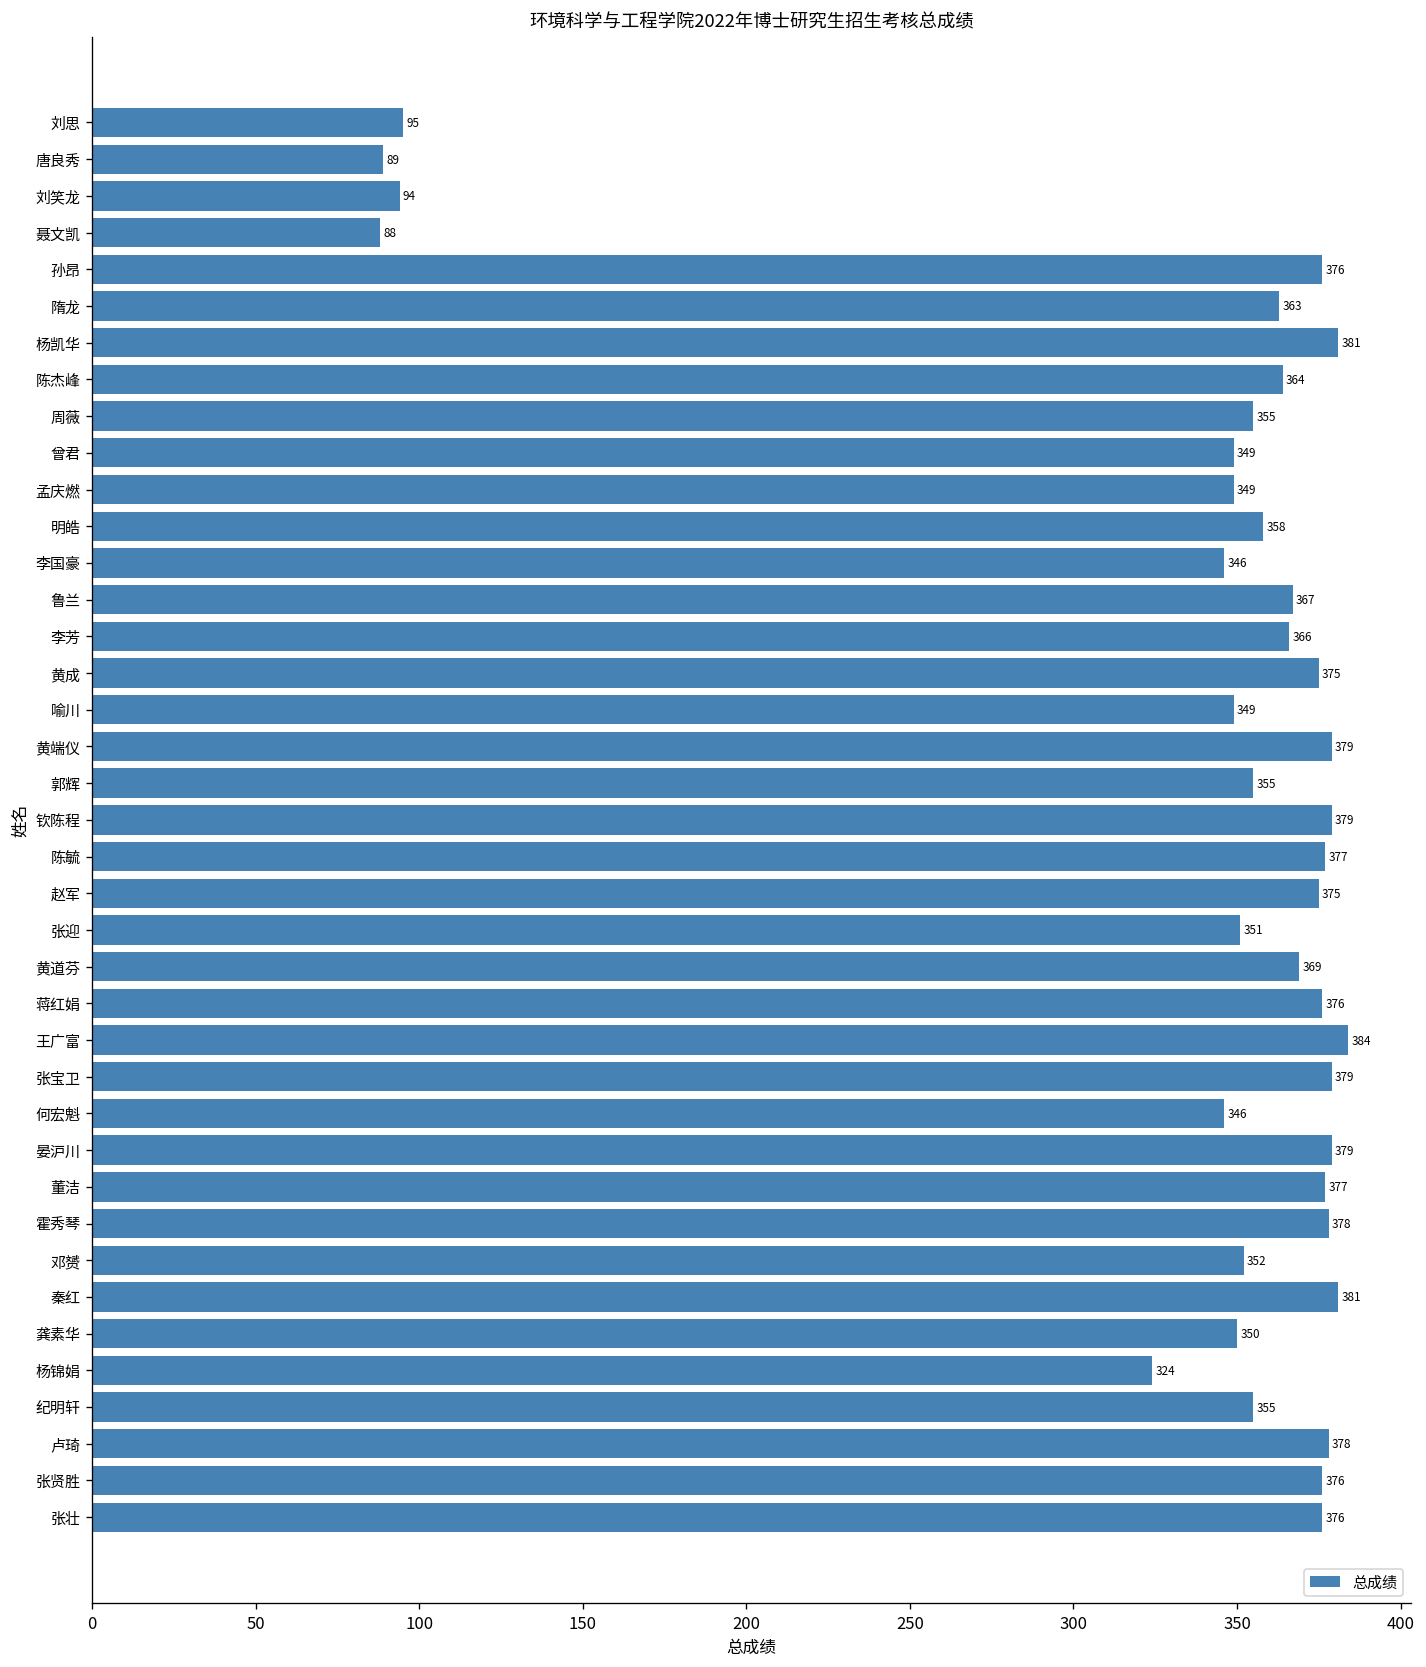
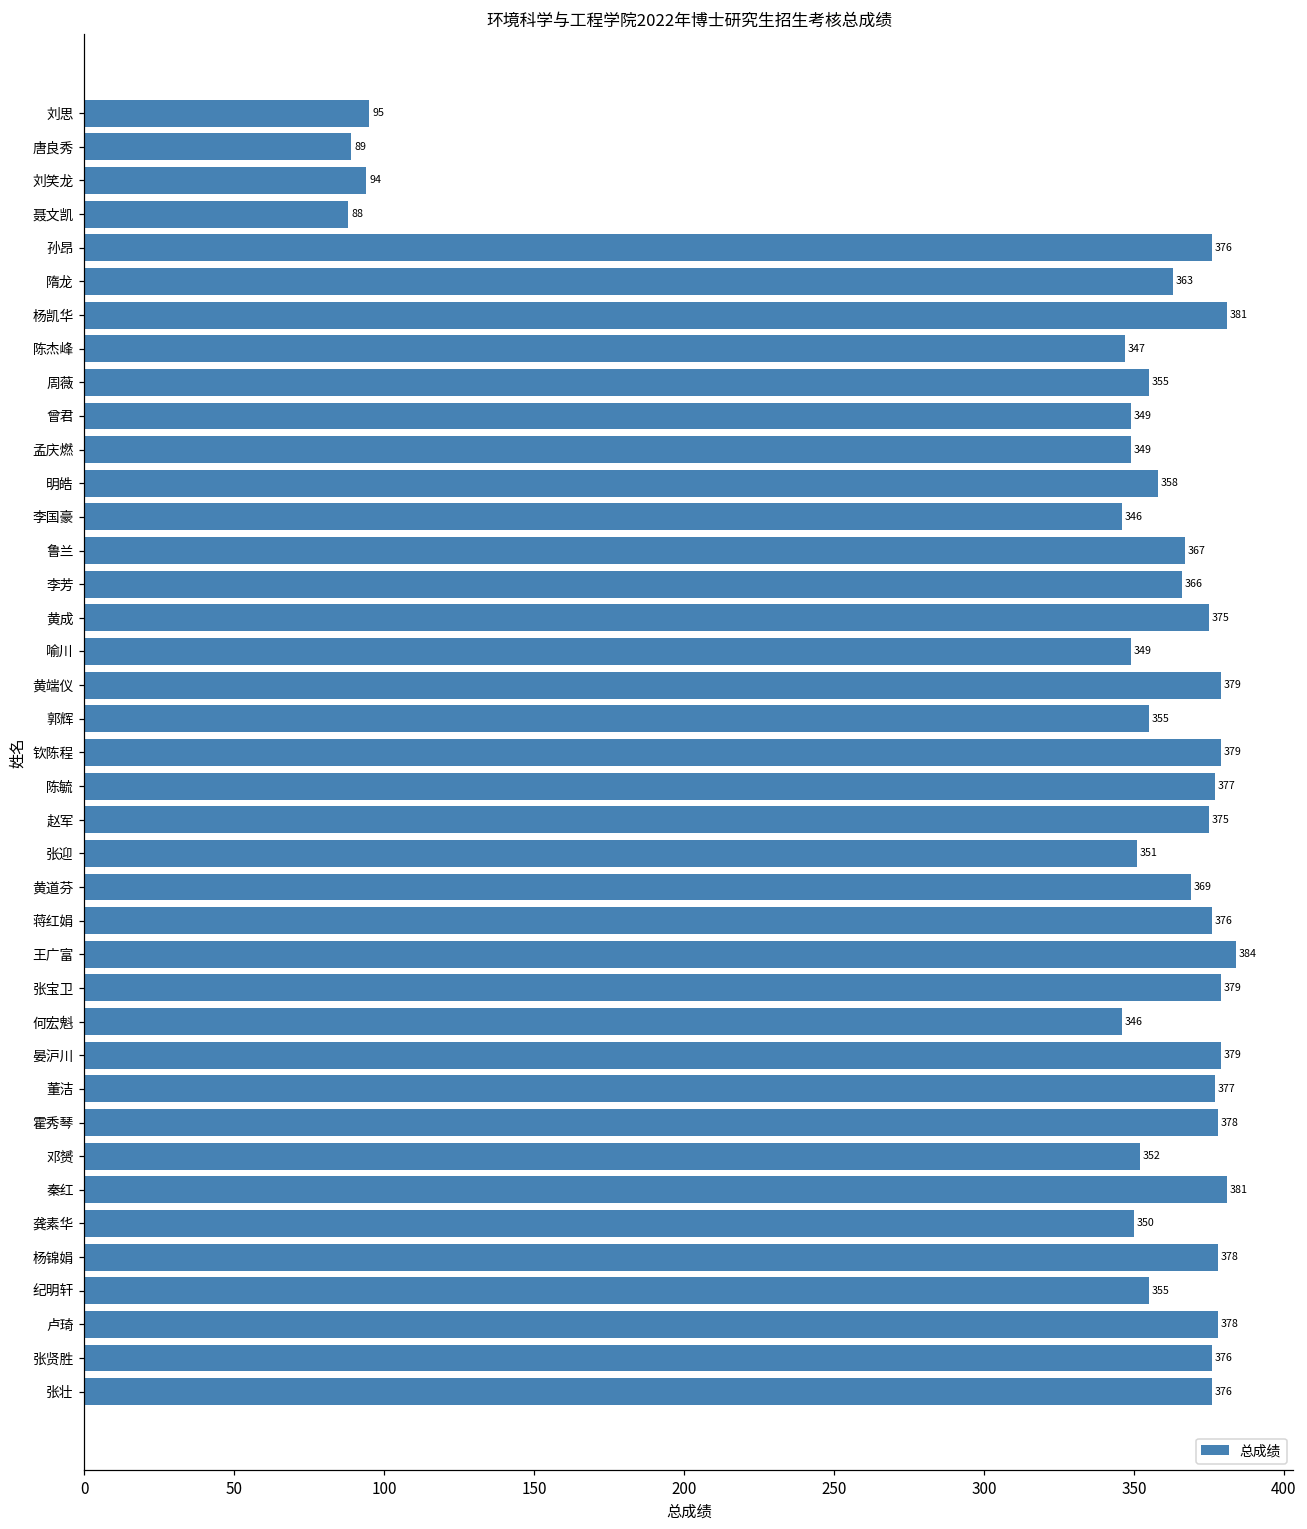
陈杰峰: 364 -> 347
杨锦娟: 324 -> 378
